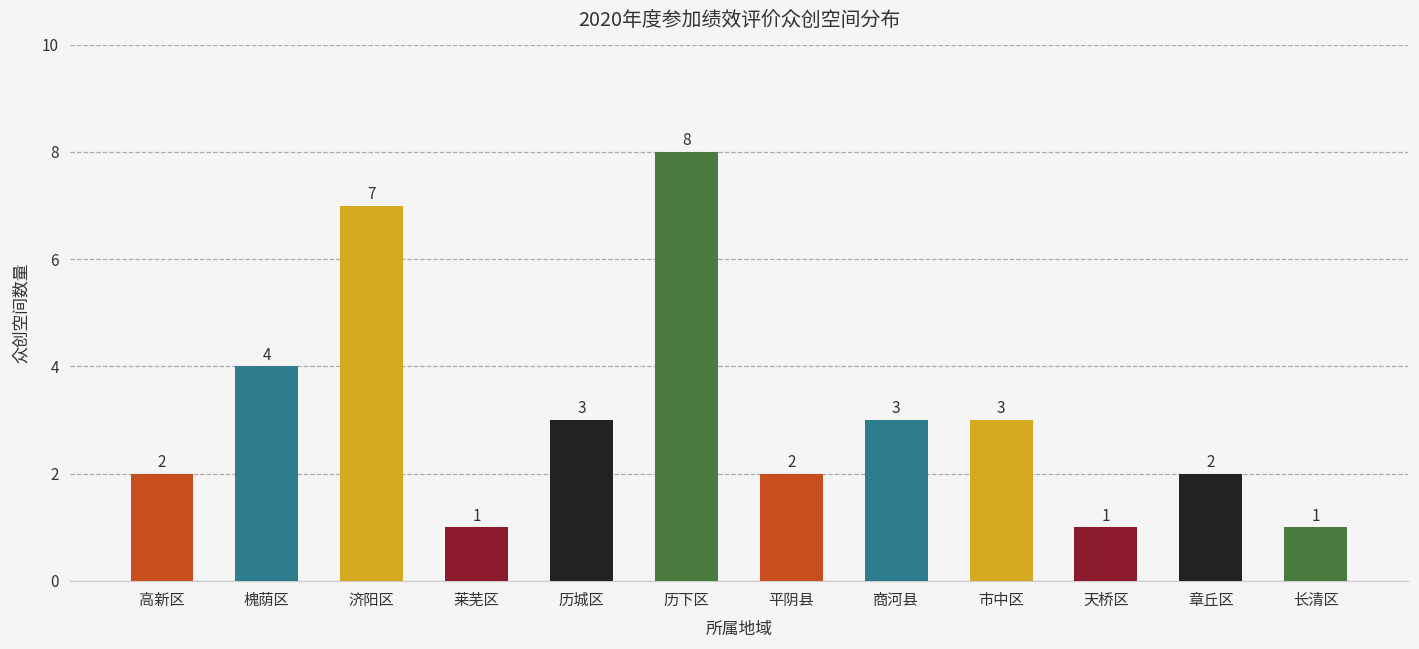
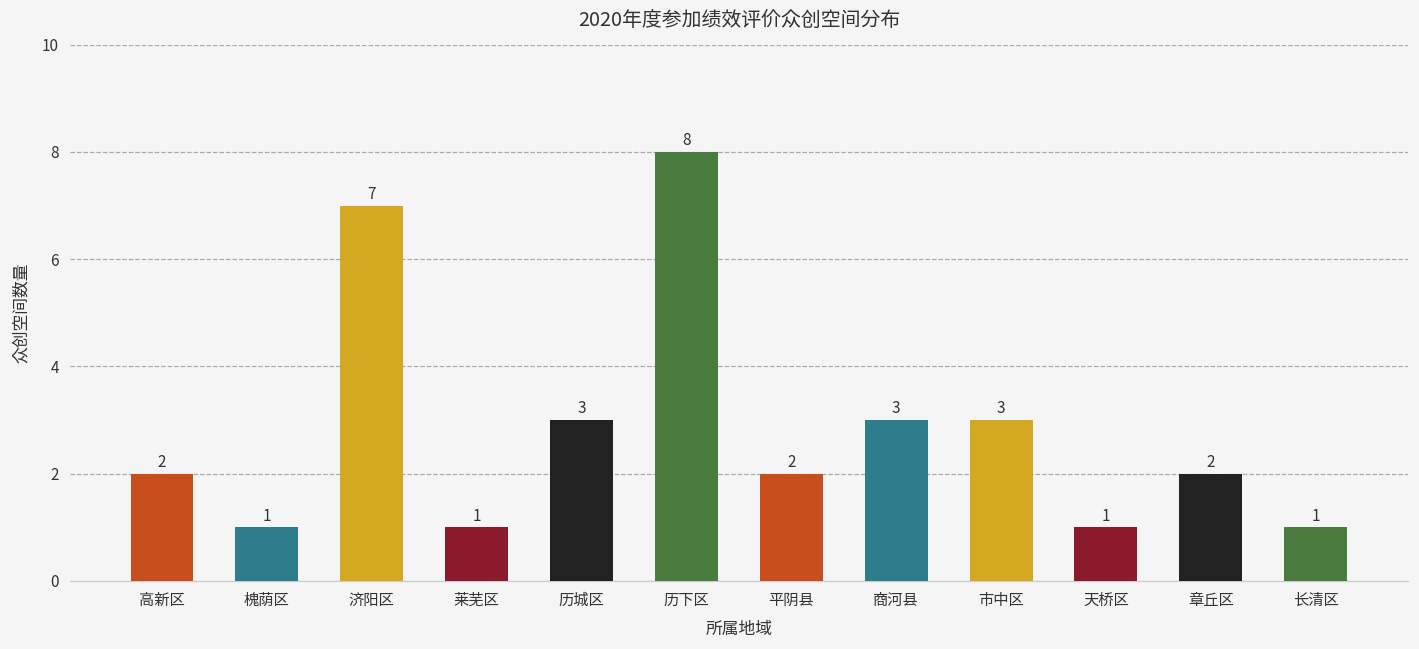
槐荫区: 4 -> 1
